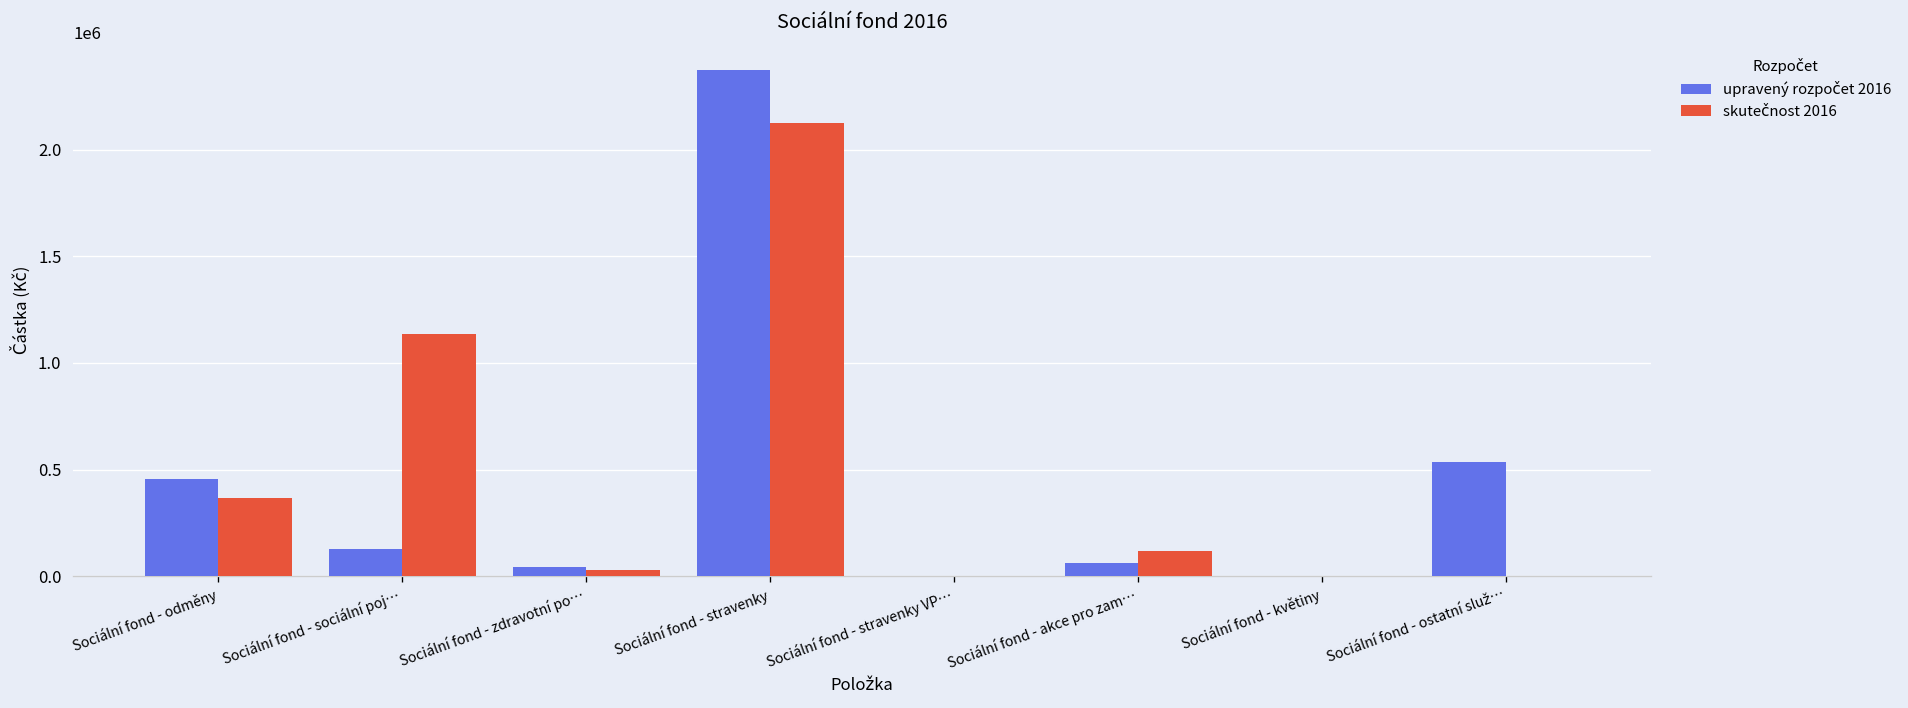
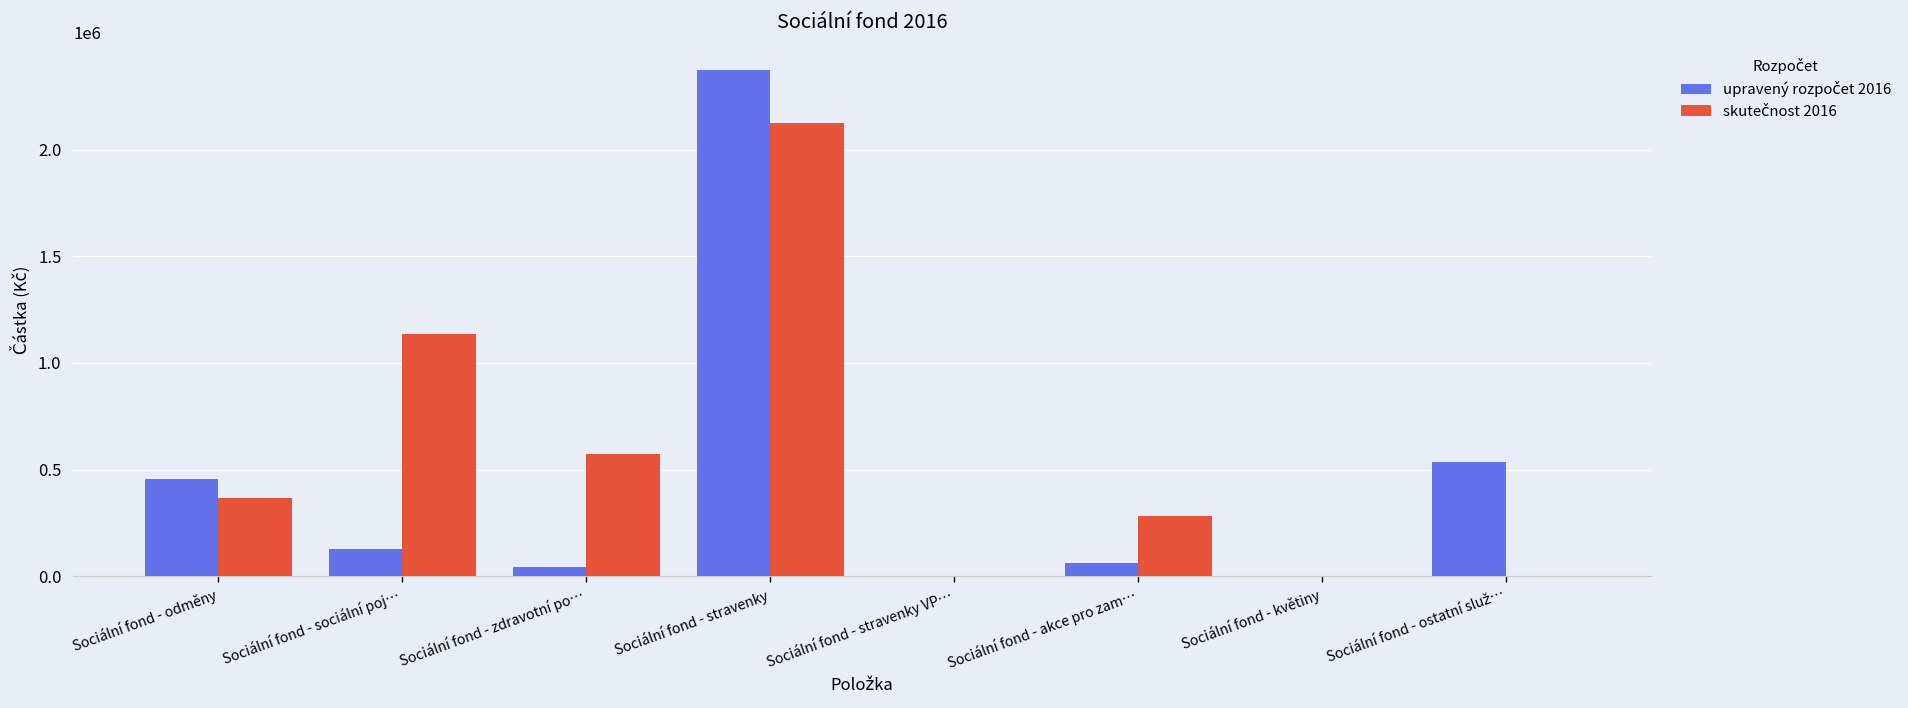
skutečnost 2016, Sociální fond - zdravotní po…: 30000 -> 570000
skutečnost 2016, Sociální fond - akce pro zam…: 120000 -> 280000
